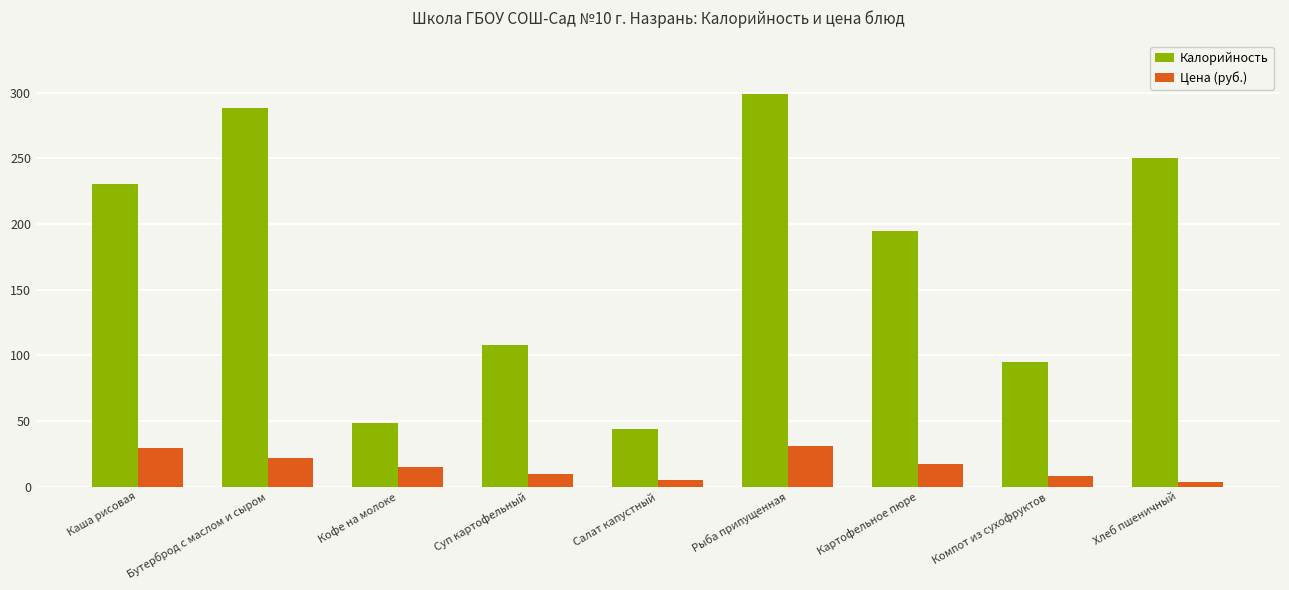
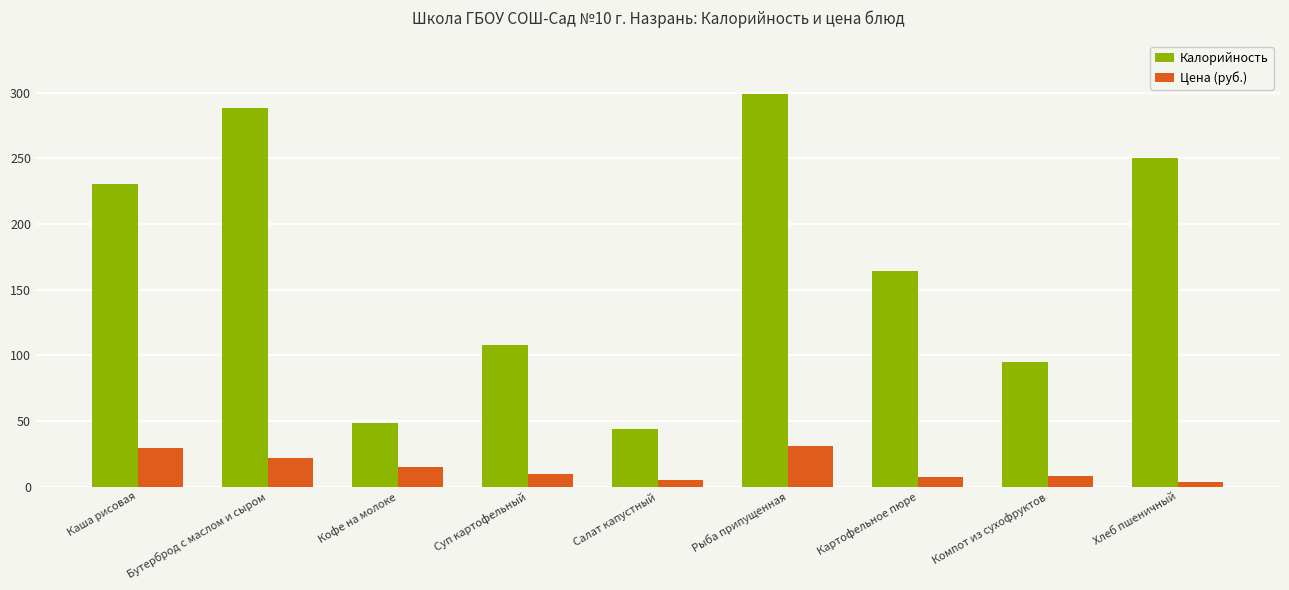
Калорийность, Картофельное пюре: 195 -> 164
Цена (руб.), Картофельное пюре: 17 -> 8
